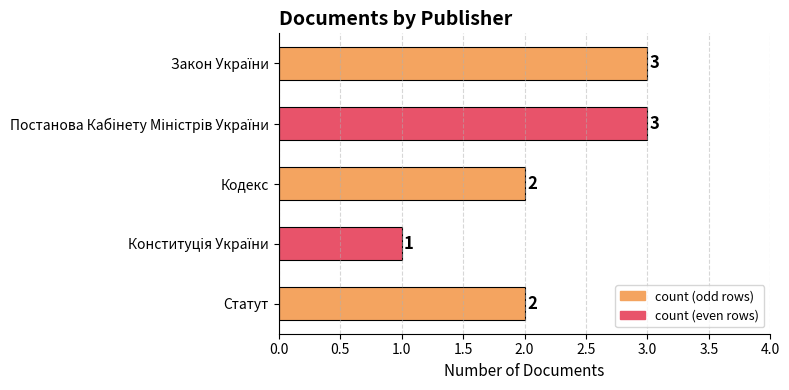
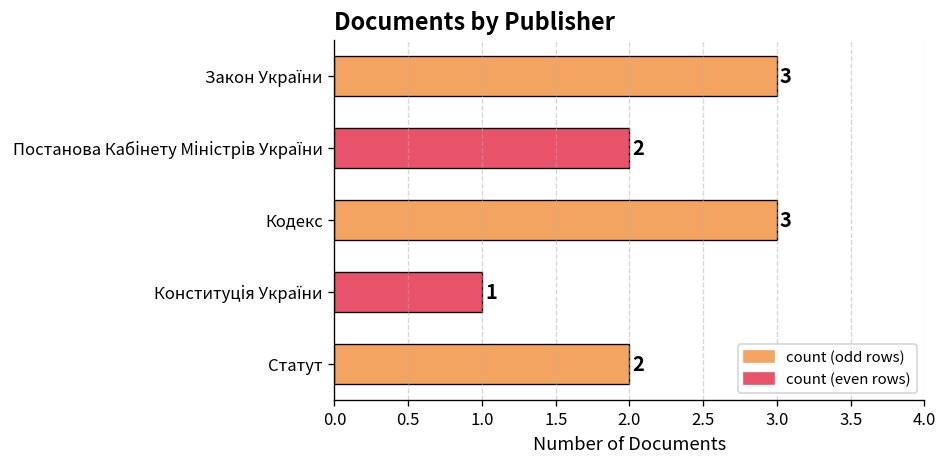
Постанова Кабінету Міністрів України: 3 -> 2
Кодекс: 2 -> 3
